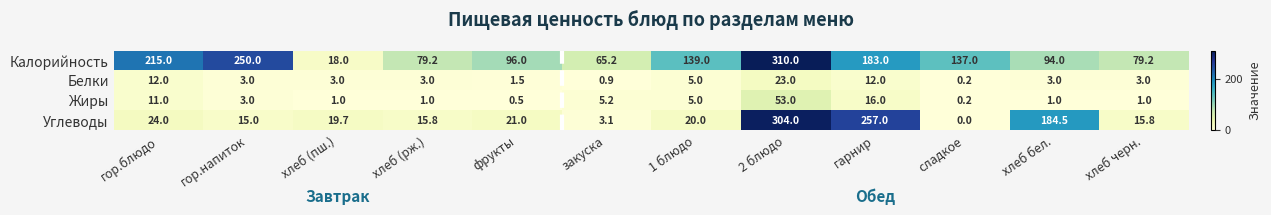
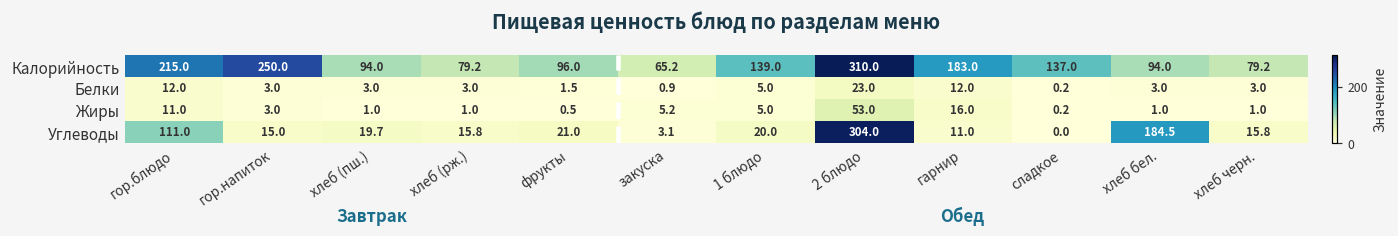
Калорийность, хлеб (пш.): 18.0 -> 94.0
Углеводы, гор.блюдо: 24.0 -> 111.0
Углеводы, гарнир: 257.0 -> 11.0
